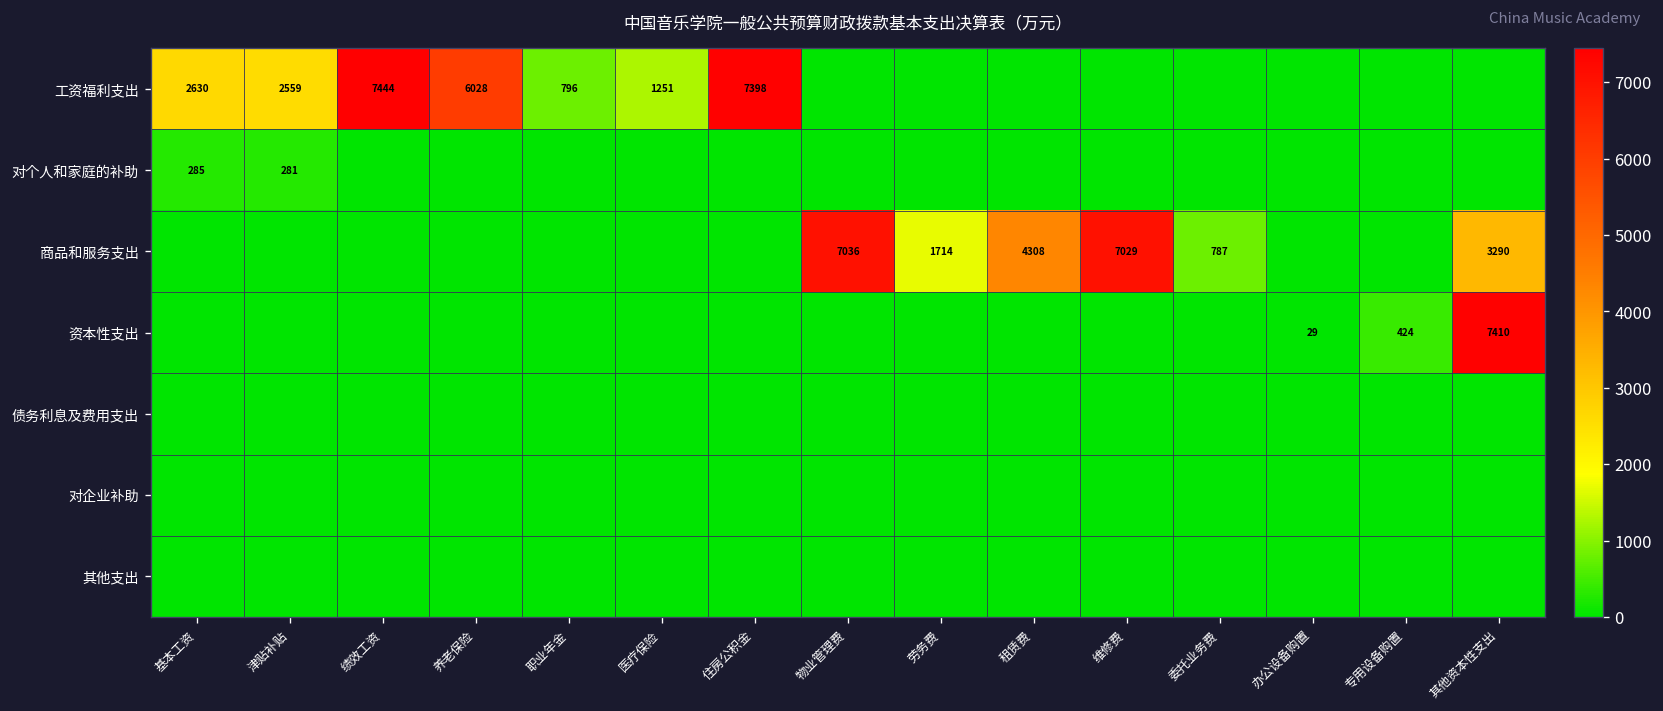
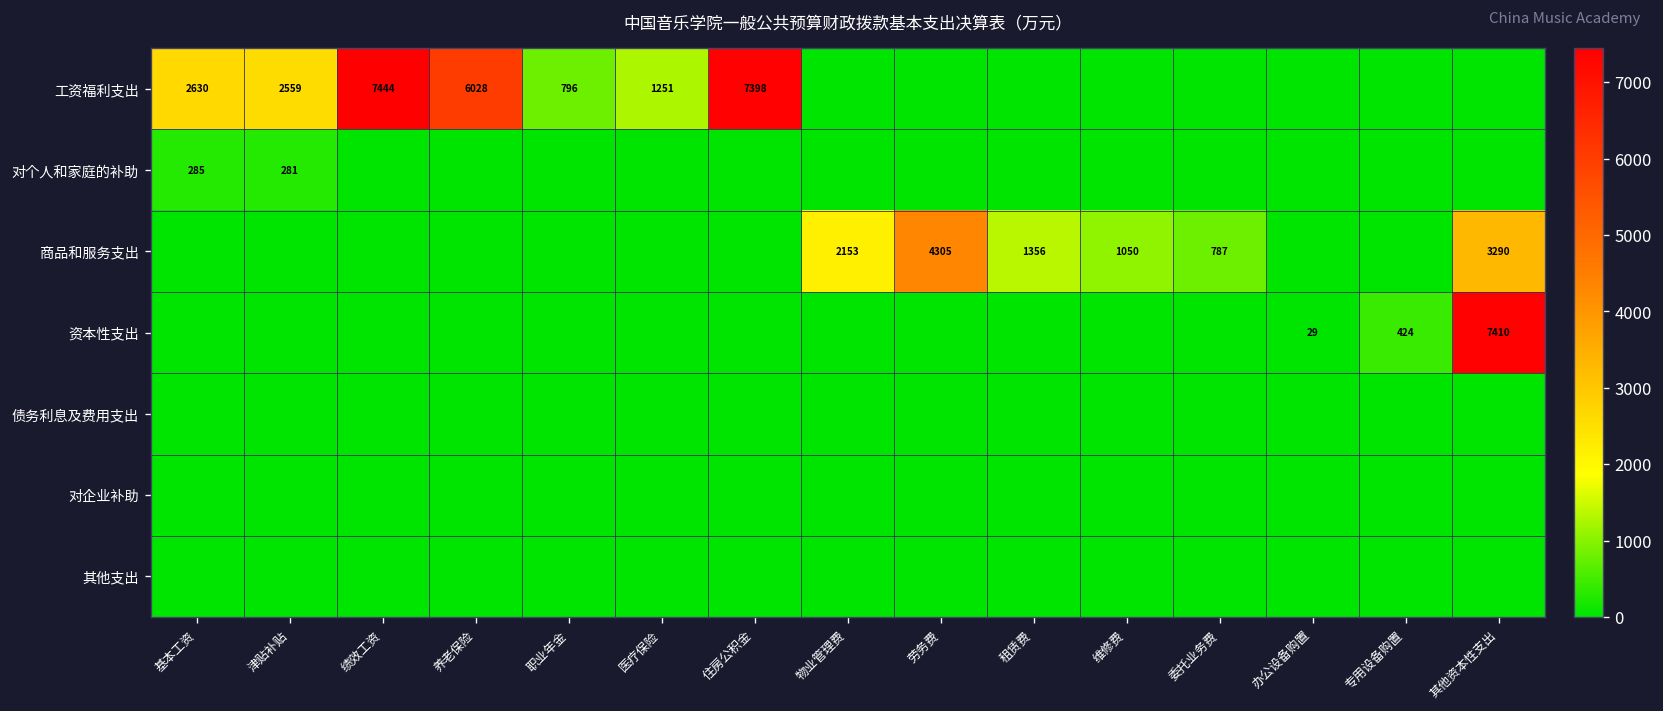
商品和服务支出, 物业管理费: 7036 -> 2153
商品和服务支出, 劳务费: 1714 -> 4305
商品和服务支出, 租赁费: 4308 -> 1356
商品和服务支出, 维修费: 7029 -> 1050
